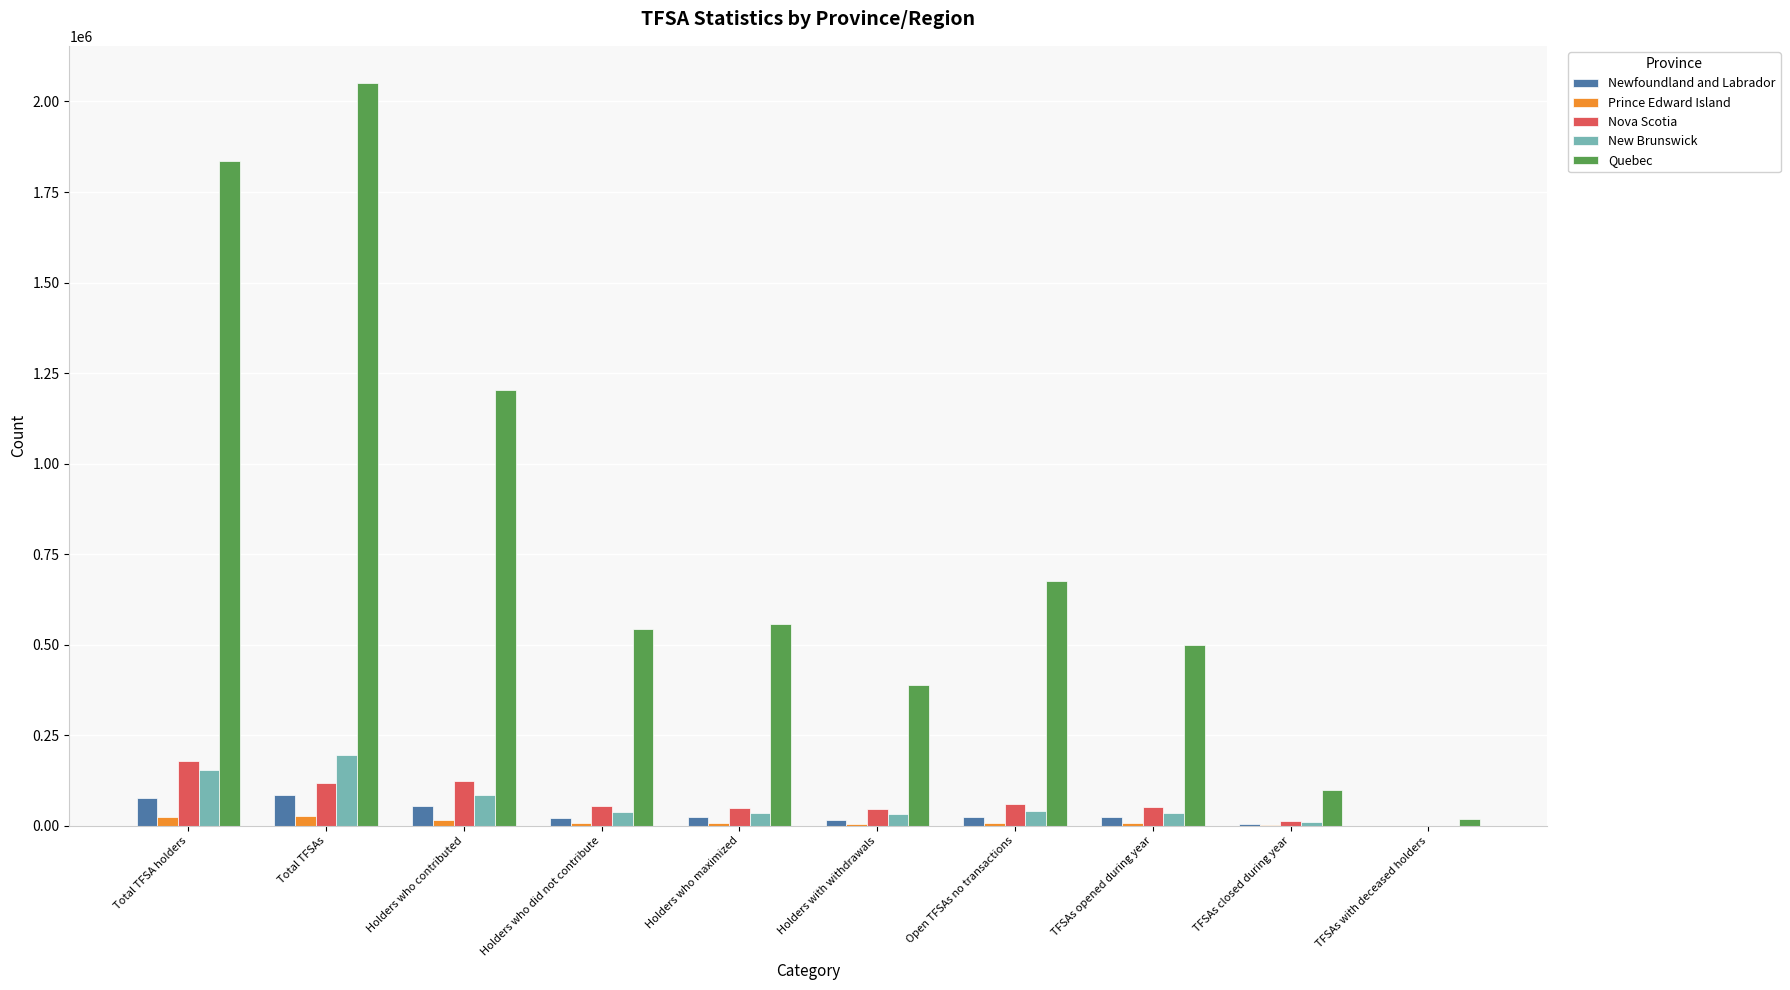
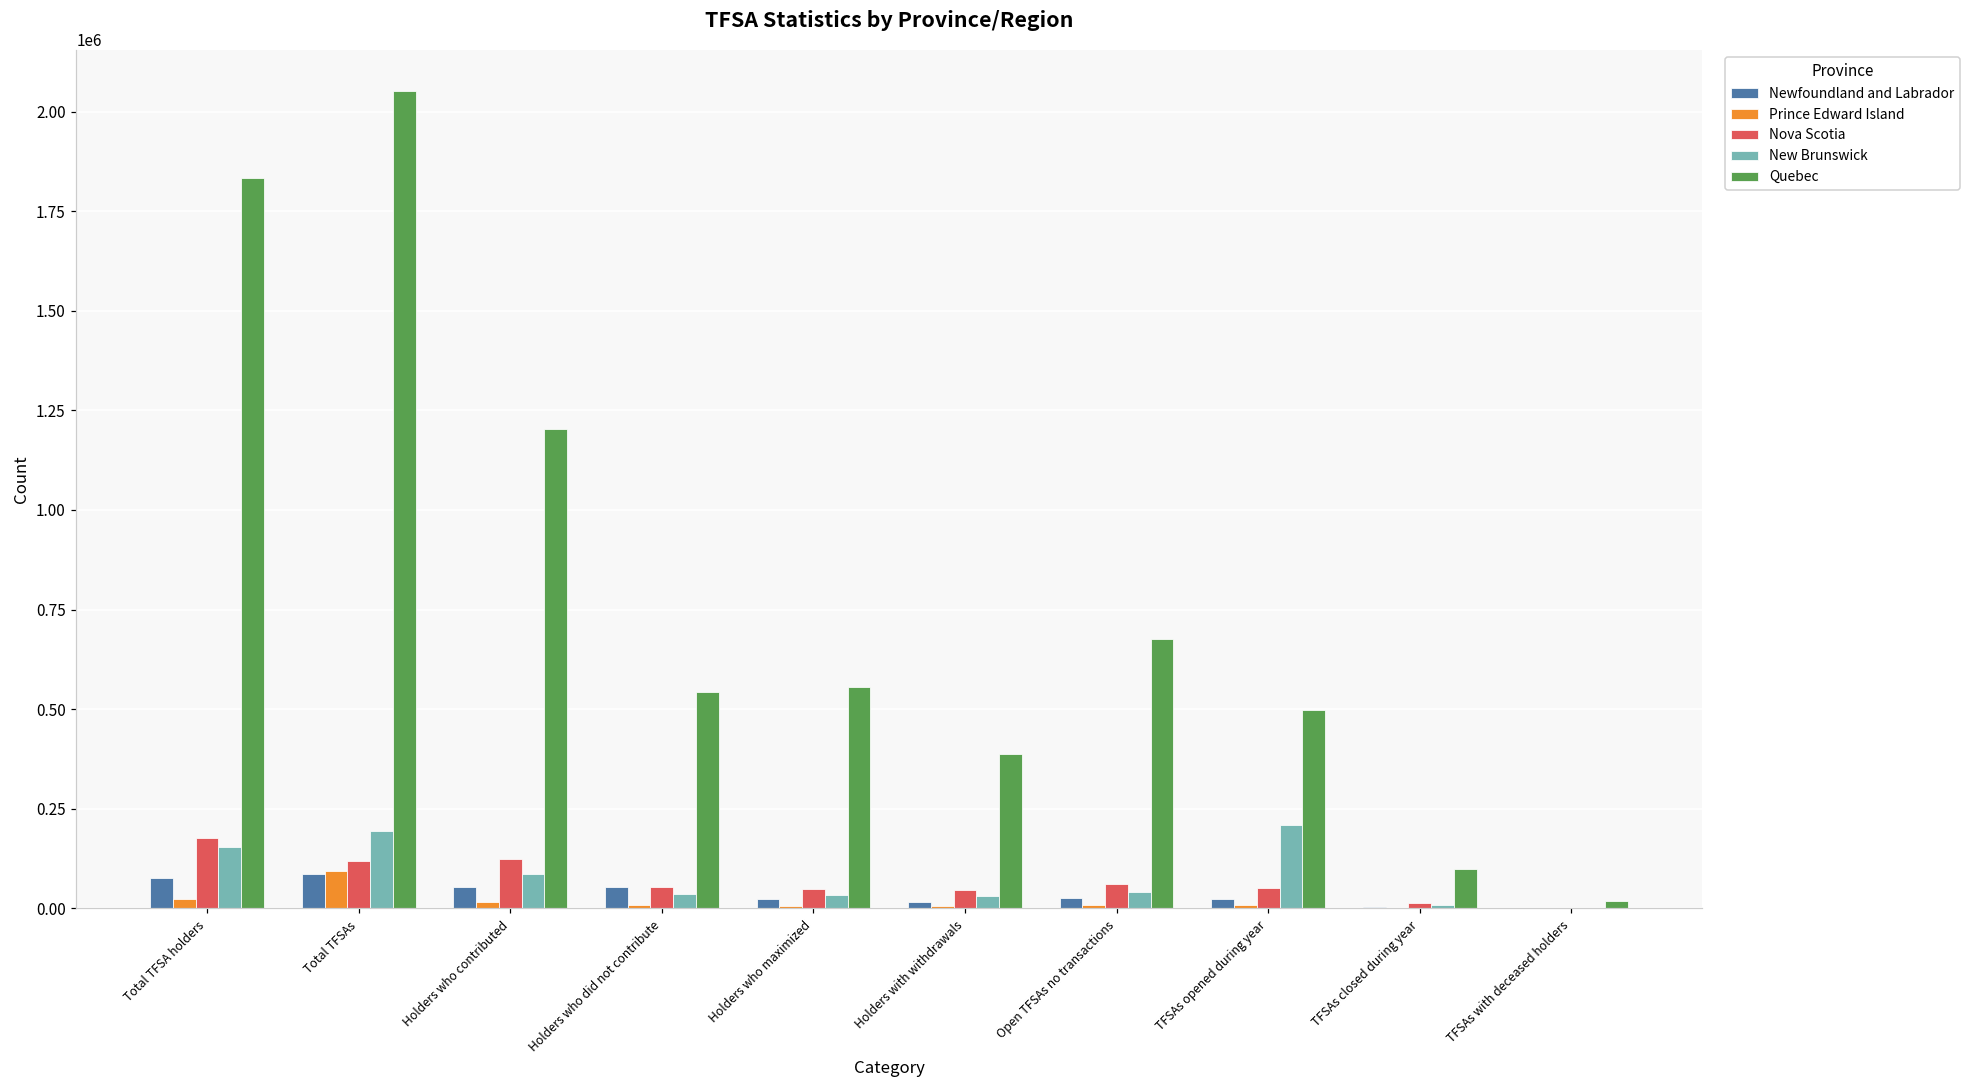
Prince Edward Island, Total TFSAs: 30000 -> 90000
Newfoundland and Labrador, Holders who did not contribute: 20000 -> 50000
New Brunswick, TFSAs opened during year: 40000 -> 210000
